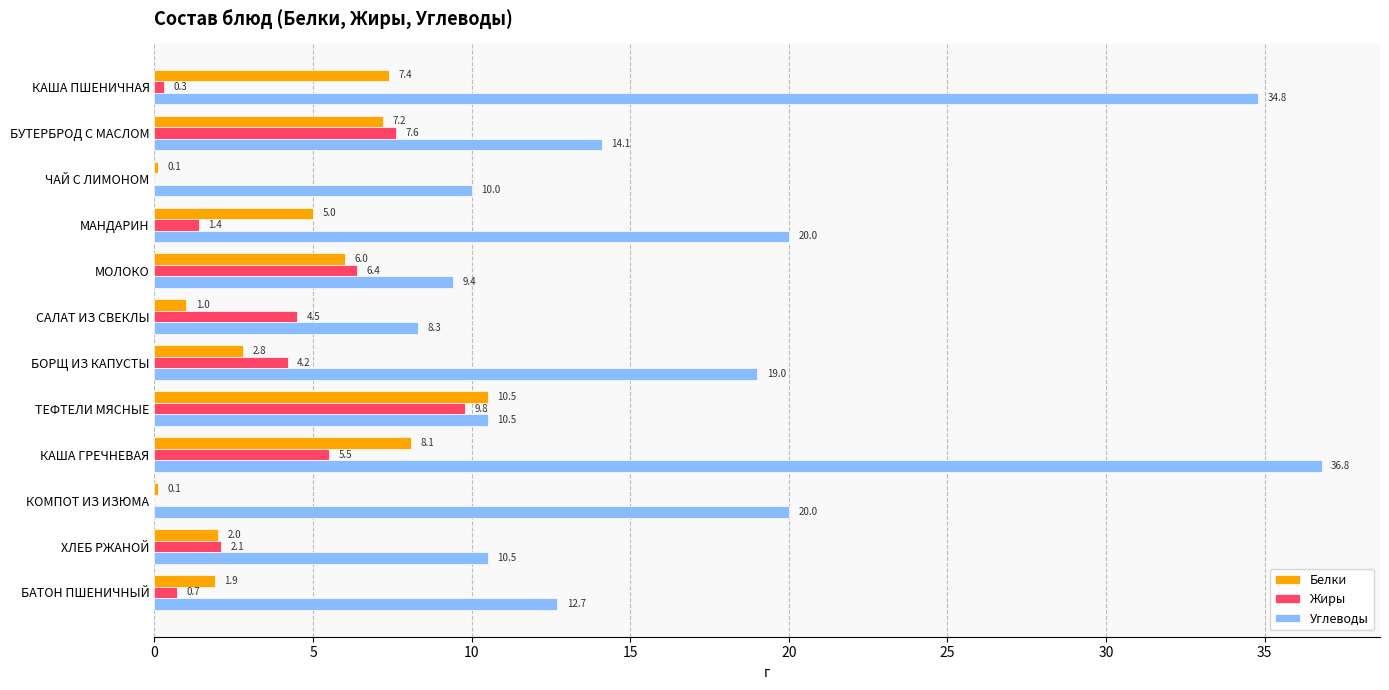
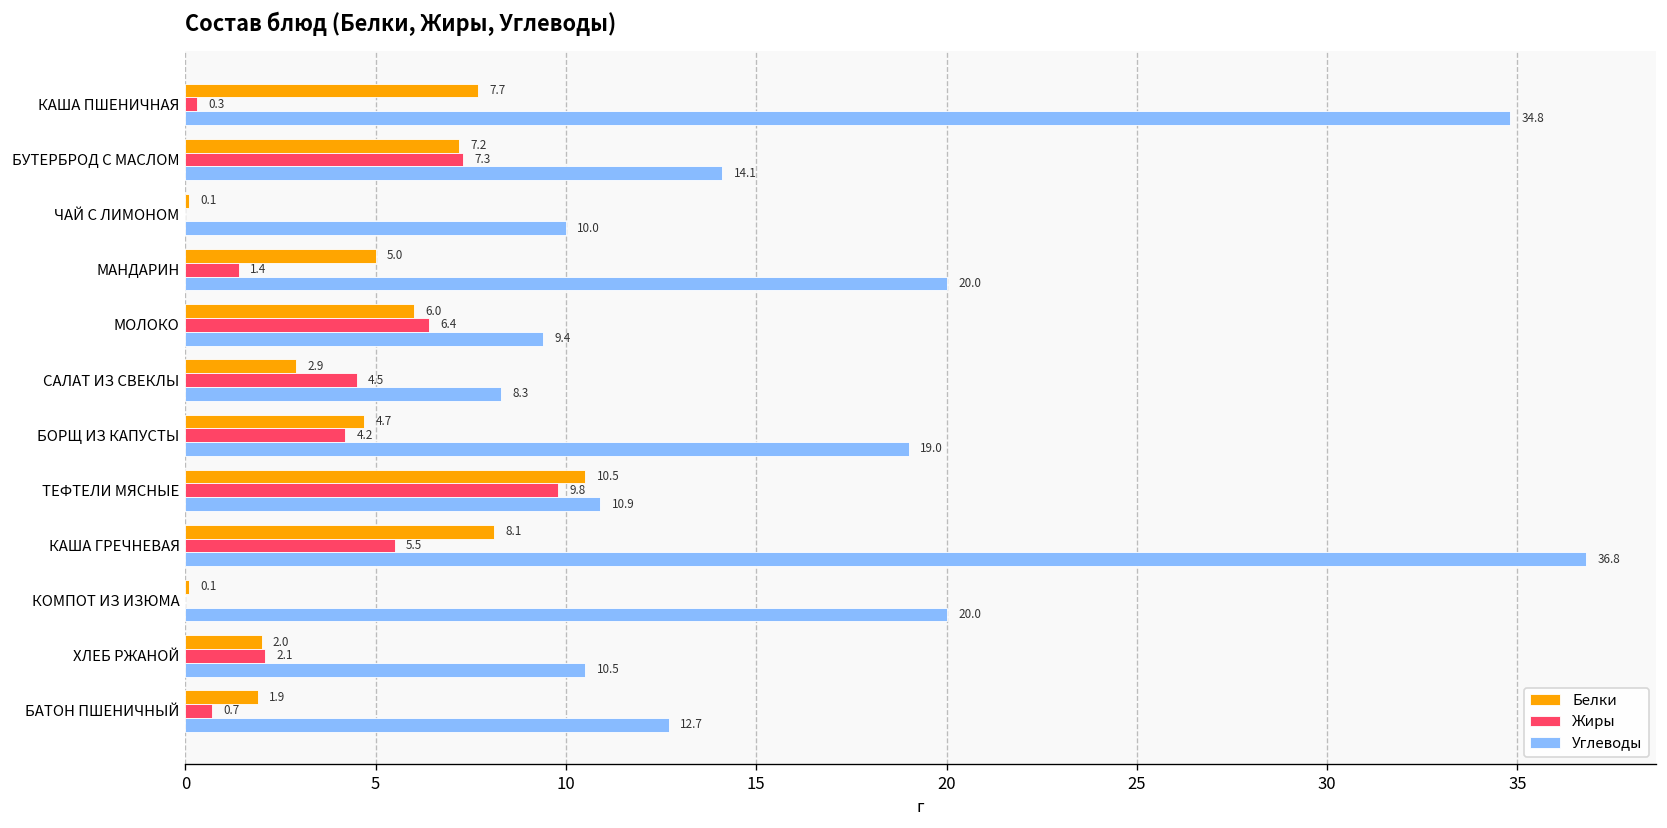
Белки, КАША ПШЕНИЧНАЯ: 7.4 -> 7.7
Жиры, БУТЕРБРОД С МАСЛОМ: 7.6 -> 7.3
Белки, САЛАТ ИЗ СВЕКЛЫ: 1.0 -> 2.9
Белки, БОРЩ ИЗ КАПУСТЫ: 2.8 -> 4.7
Углеводы, ТЕФТЕЛИ МЯСНЫЕ: 10.5 -> 10.9
